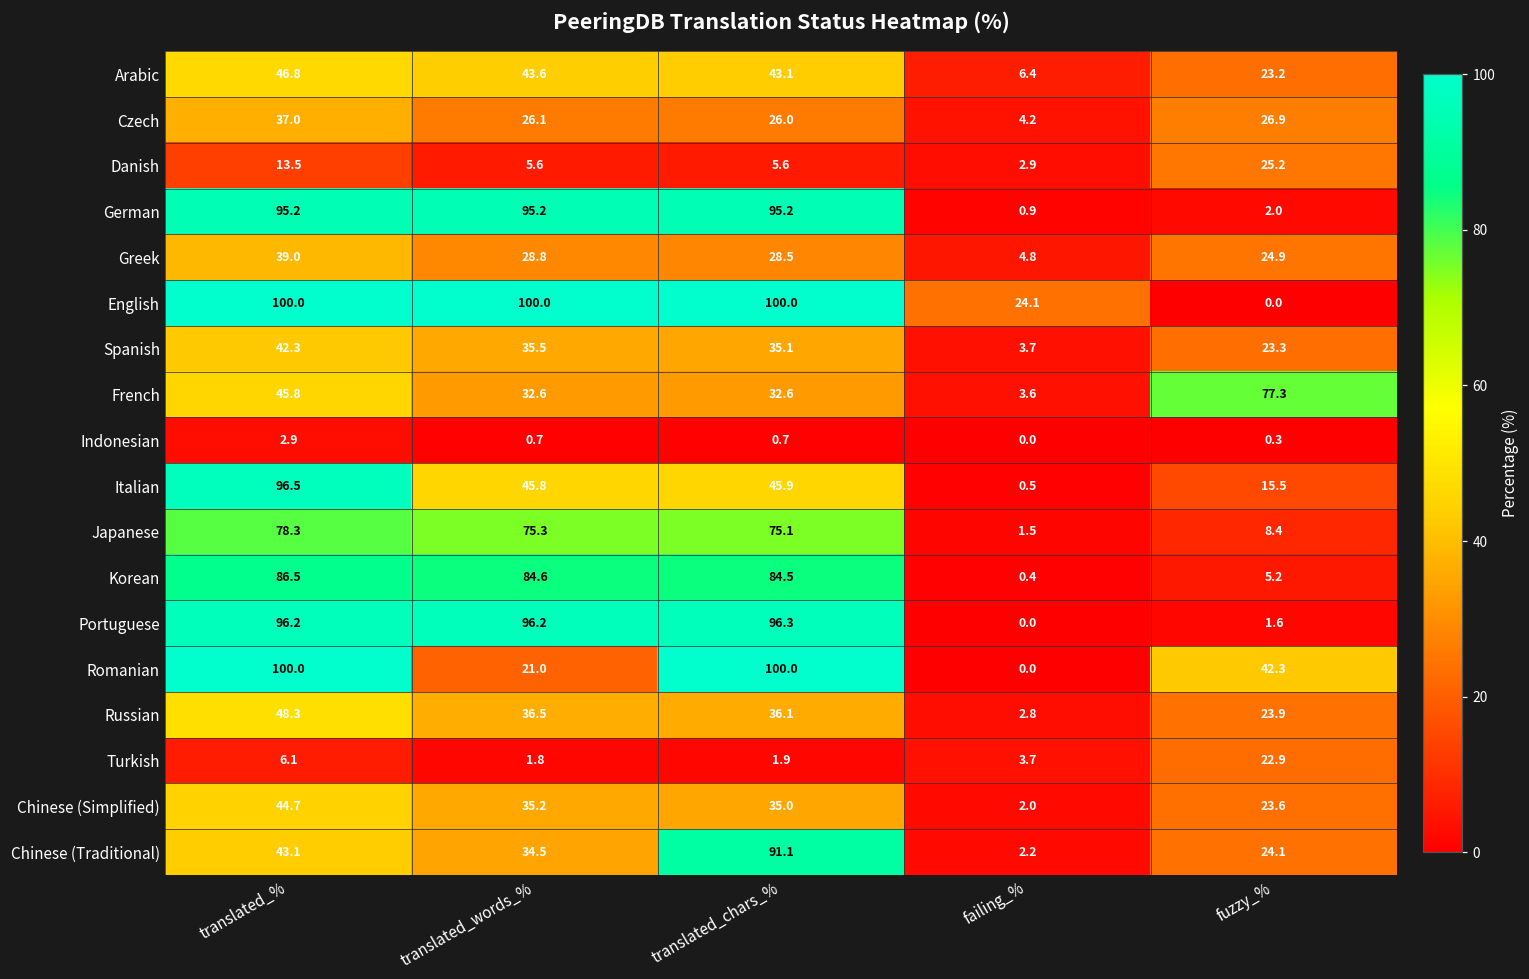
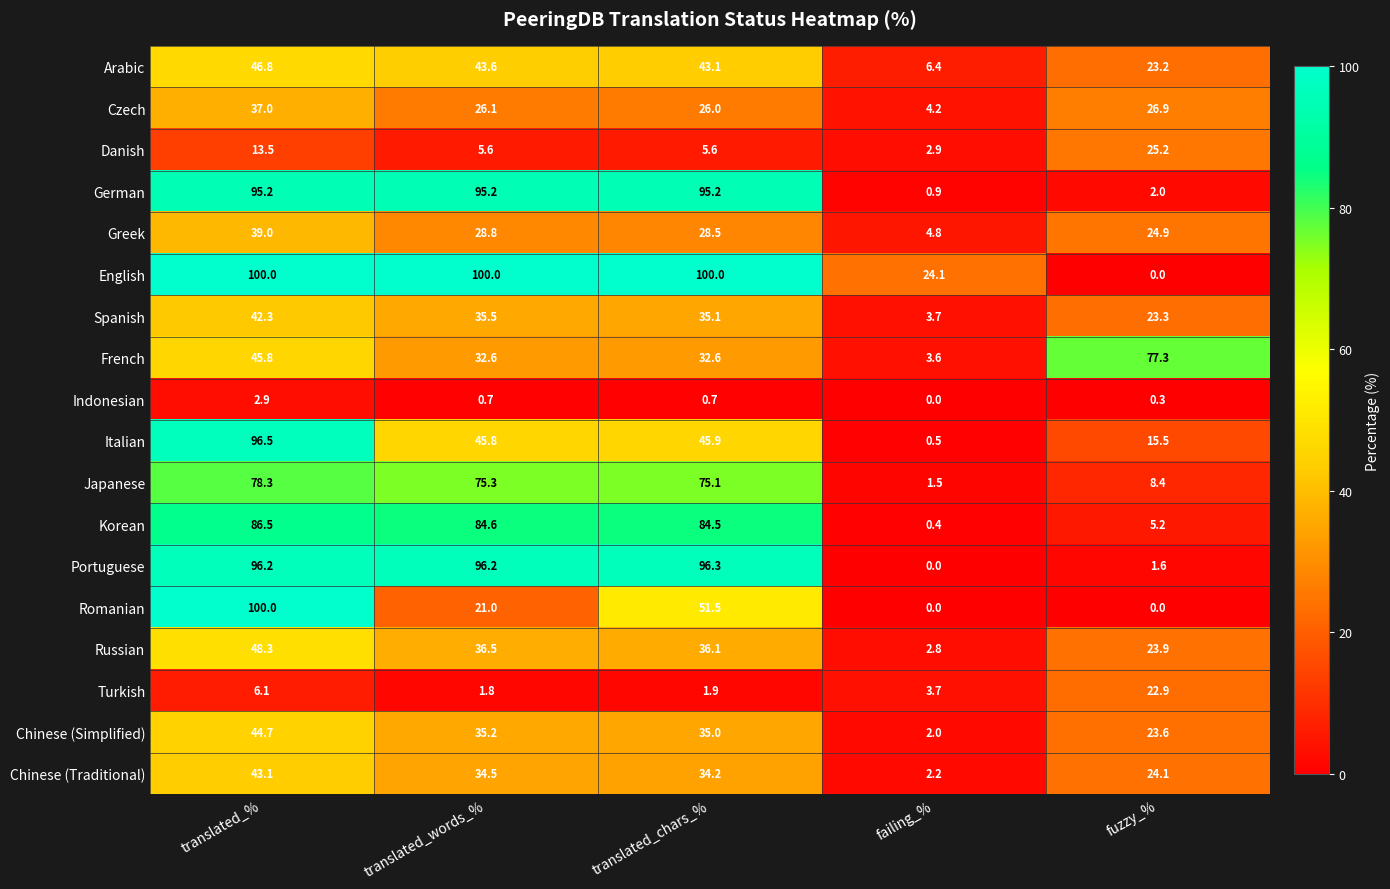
Romanian, translated_chars_%: 100.0 -> 51.5
Romanian, fuzzy_%: 42.3 -> 0.0
Chinese (Traditional), translated_chars_%: 91.1 -> 34.2
